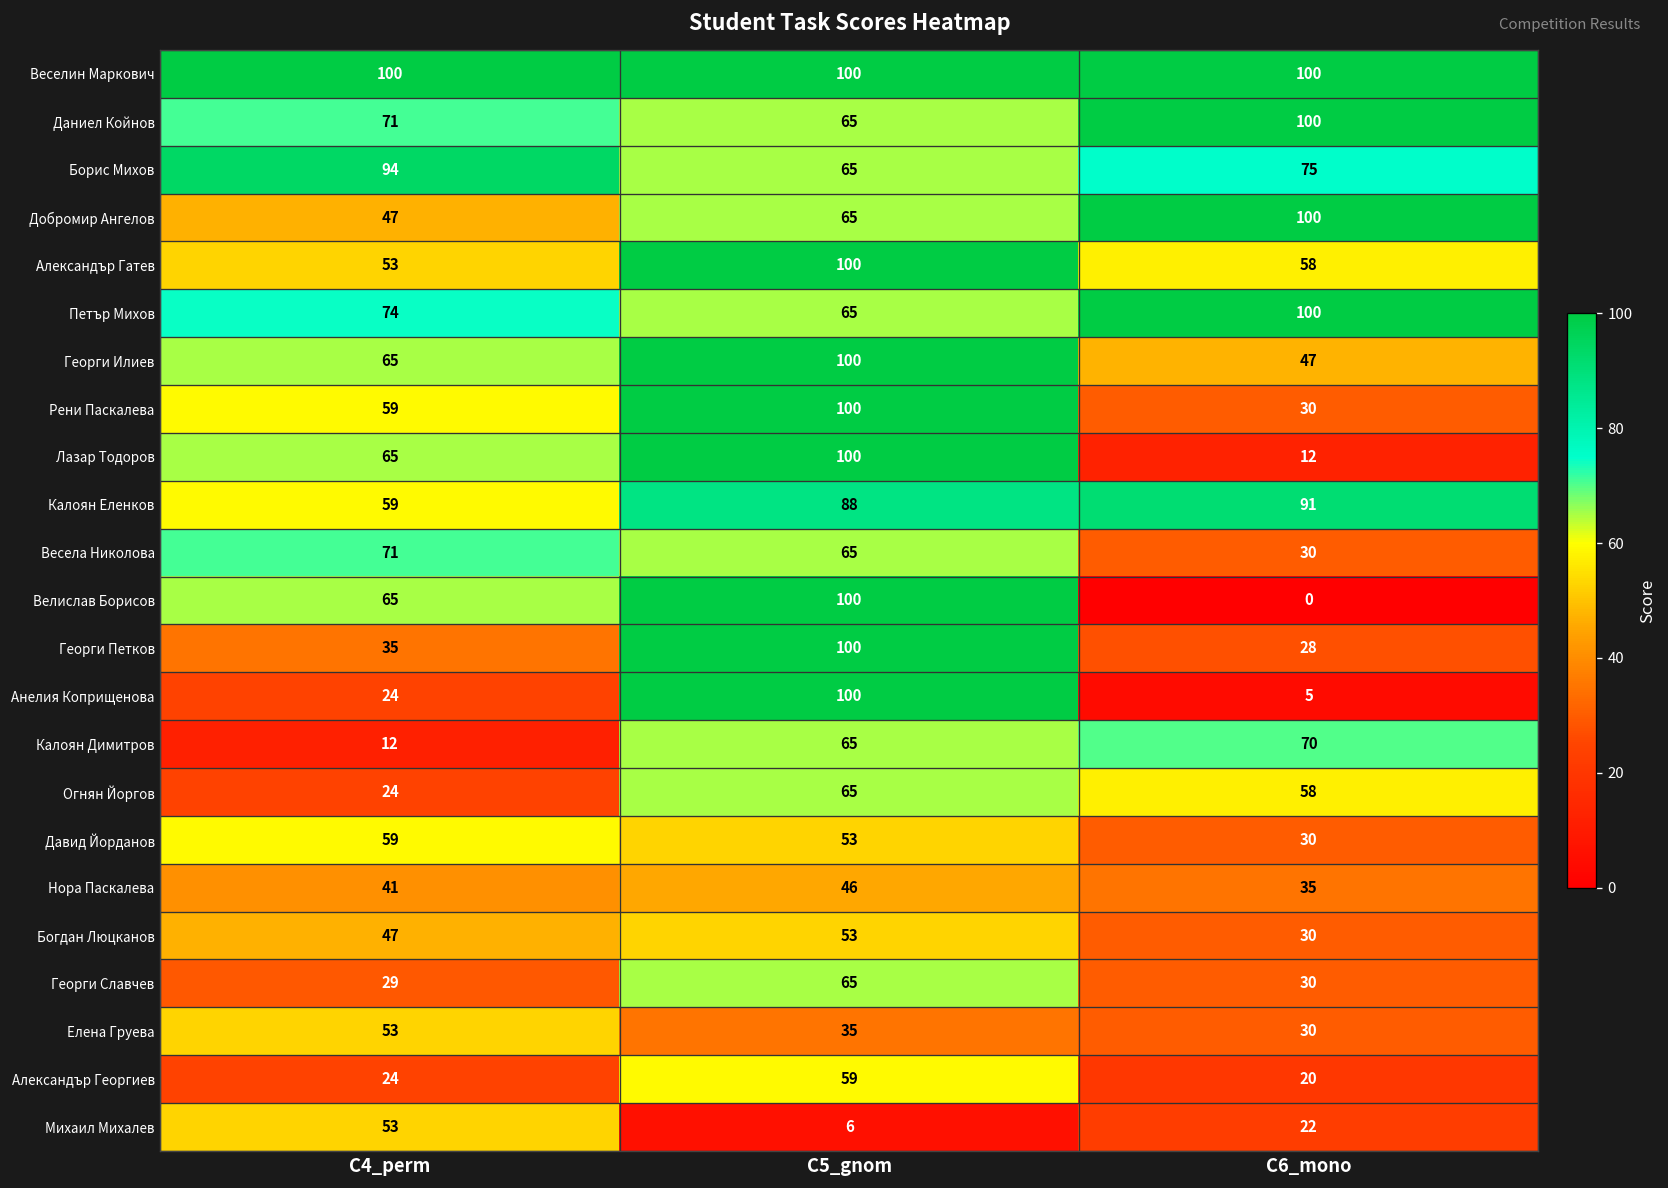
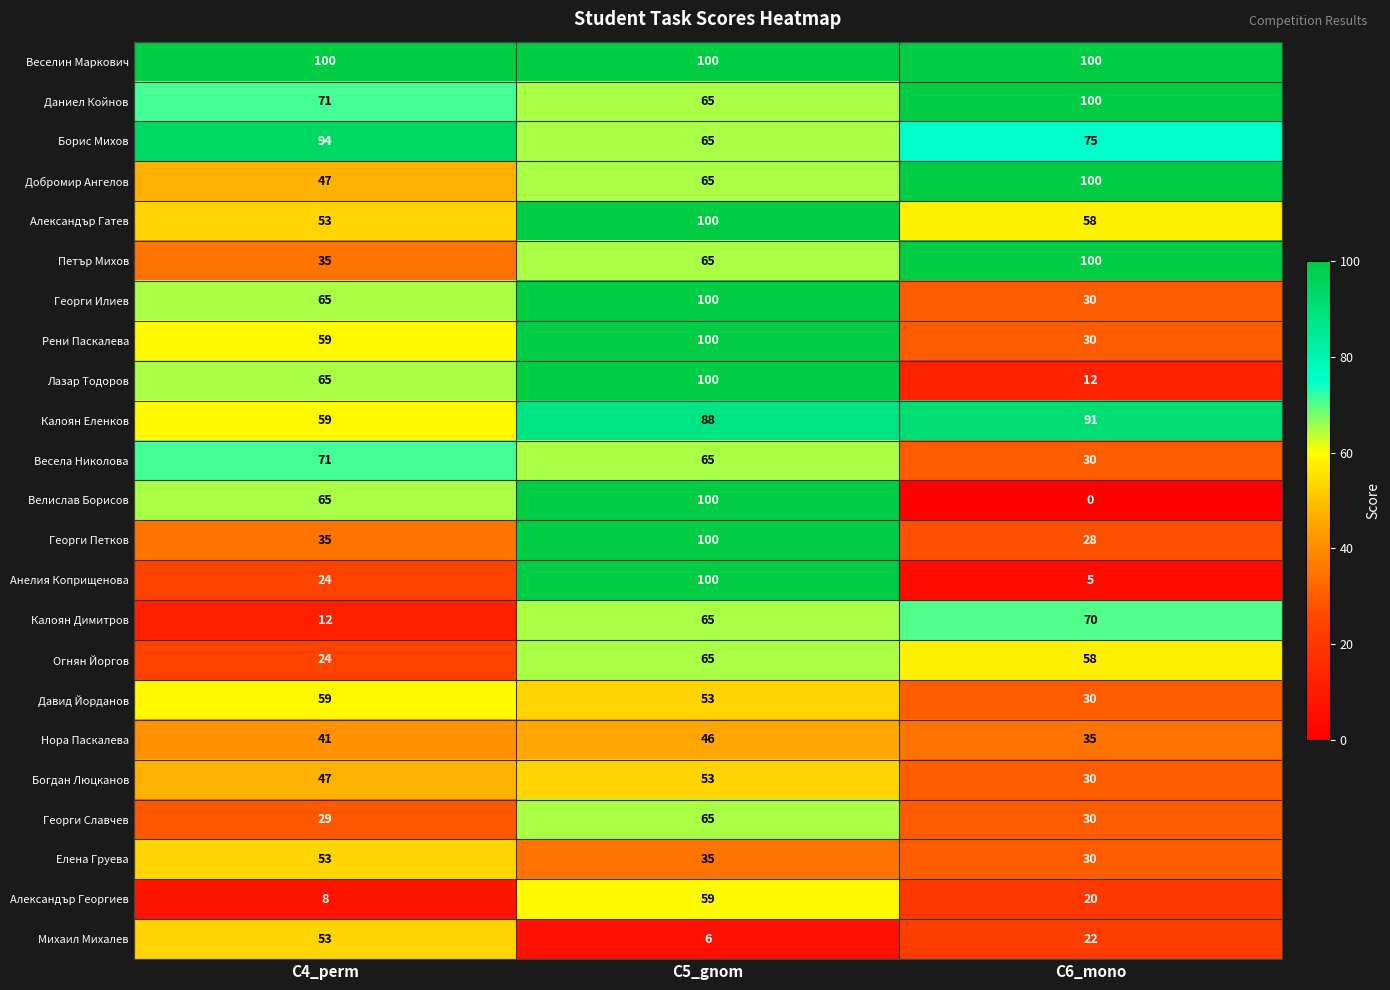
Петър Михов, C4_perm: 74 -> 35
Георги Илиев, C6_mono: 47 -> 30
Александър Георгиев, C4_perm: 24 -> 8
